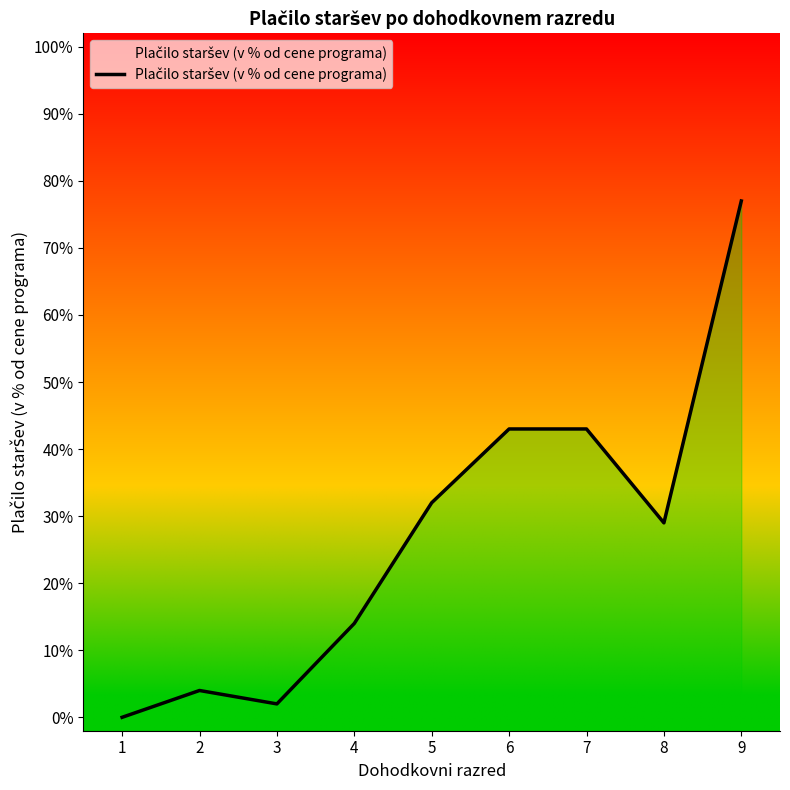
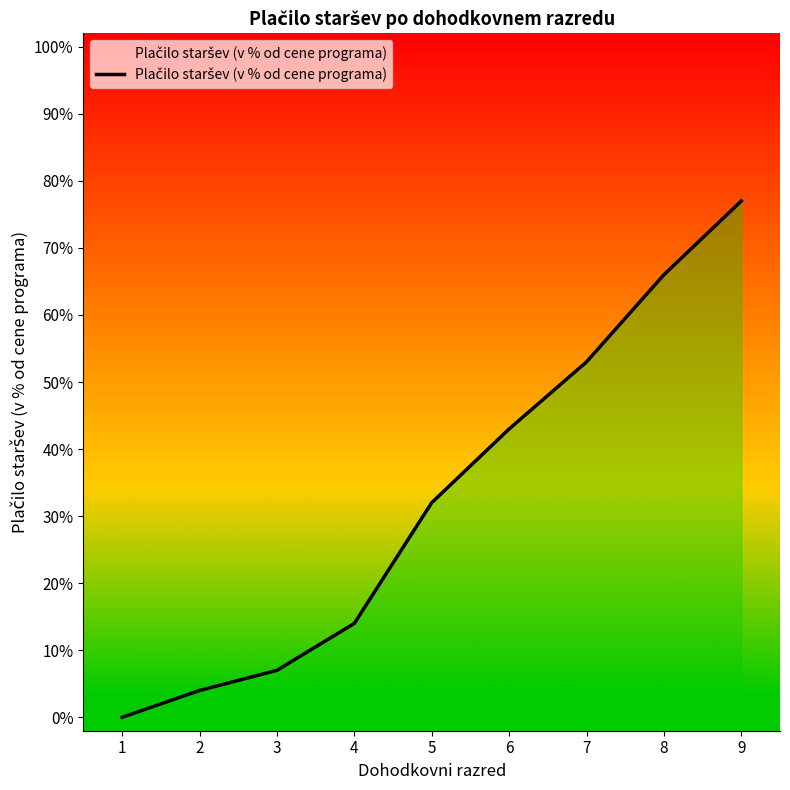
3: 2% -> 7%
7: 43% -> 53%
8: 29% -> 66%
